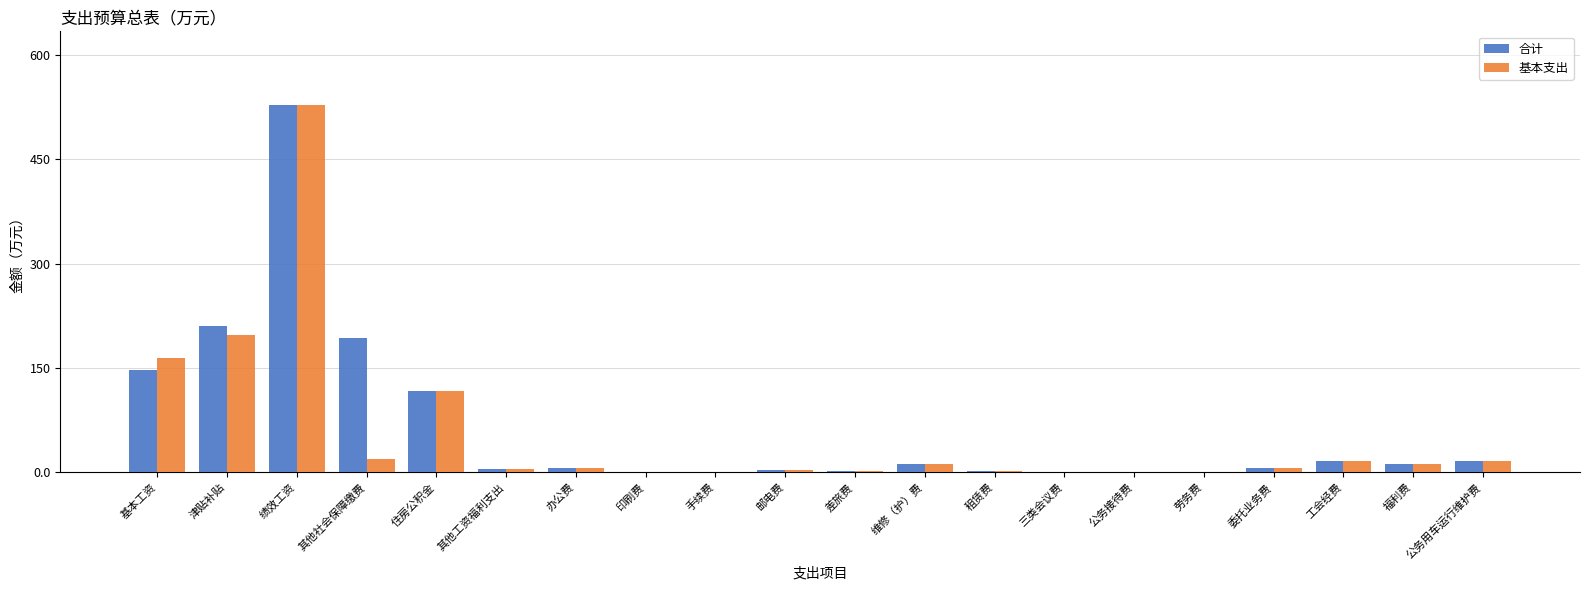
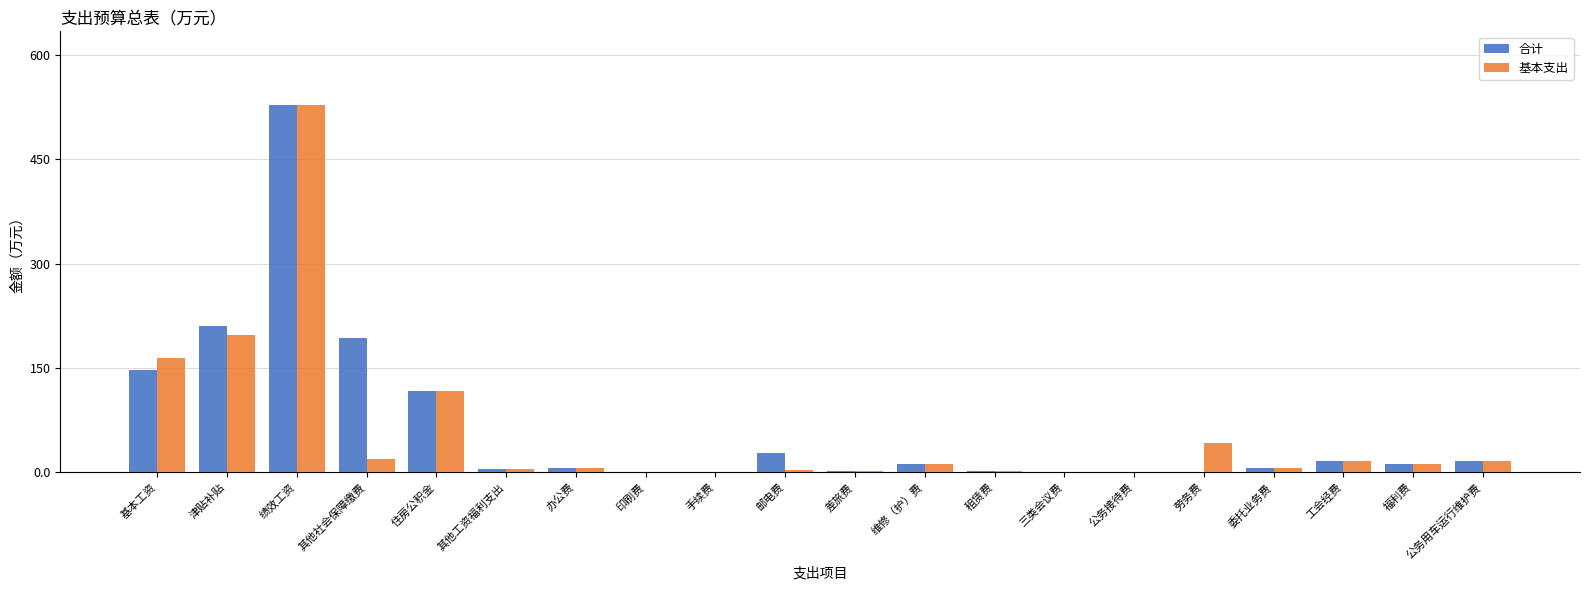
合计, 邮电费: 0 -> 30
基本支出, 劳务费: 0 -> 40
